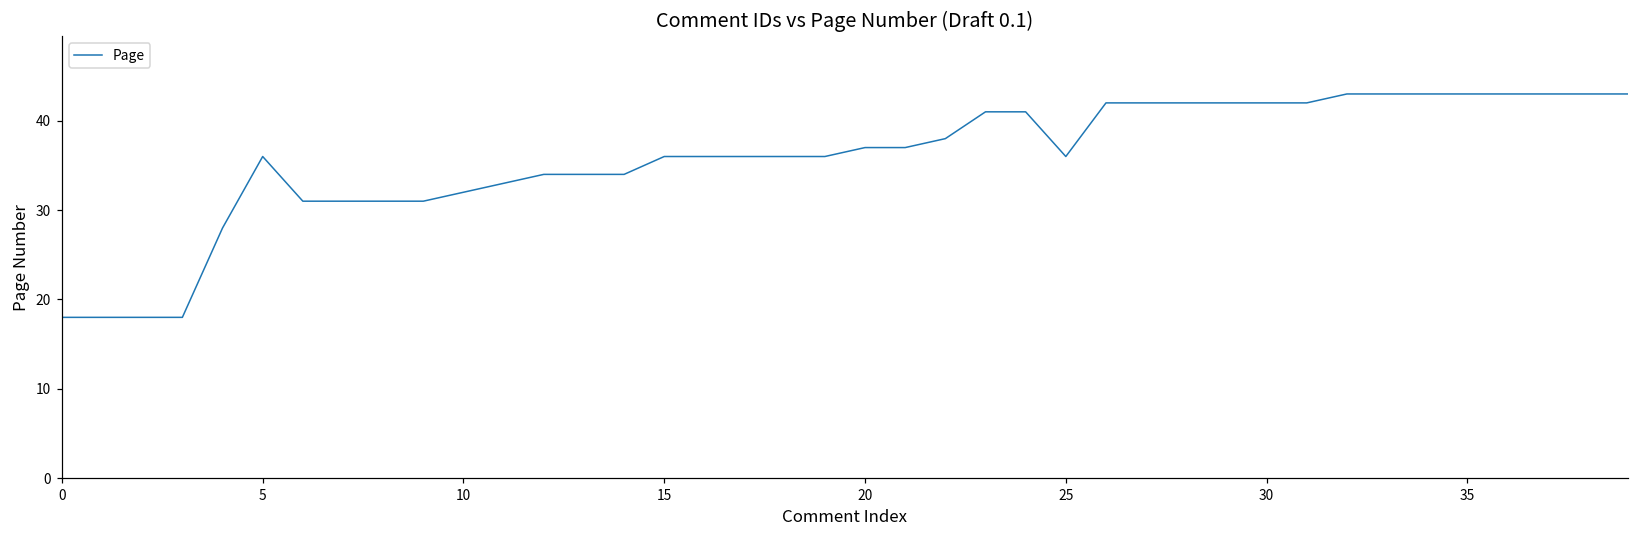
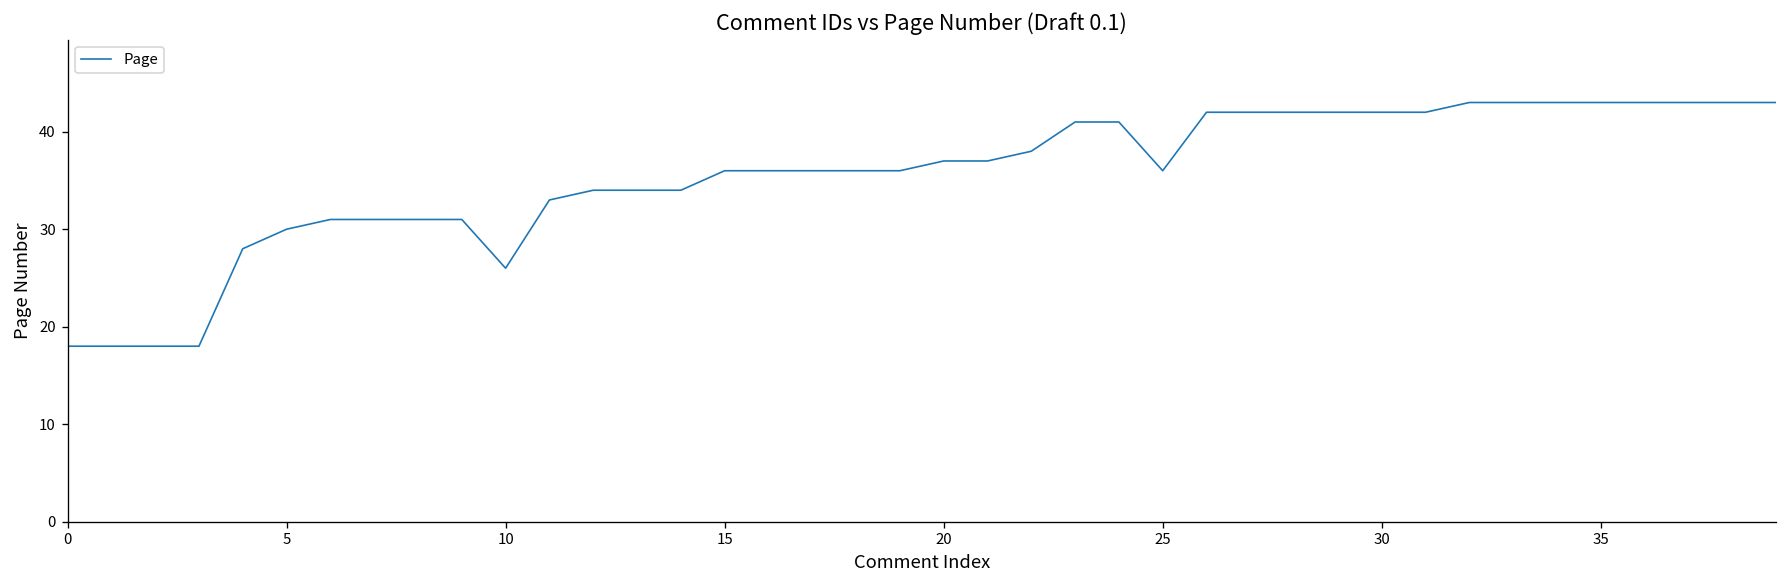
5: 36 -> 30
10: 32 -> 26
